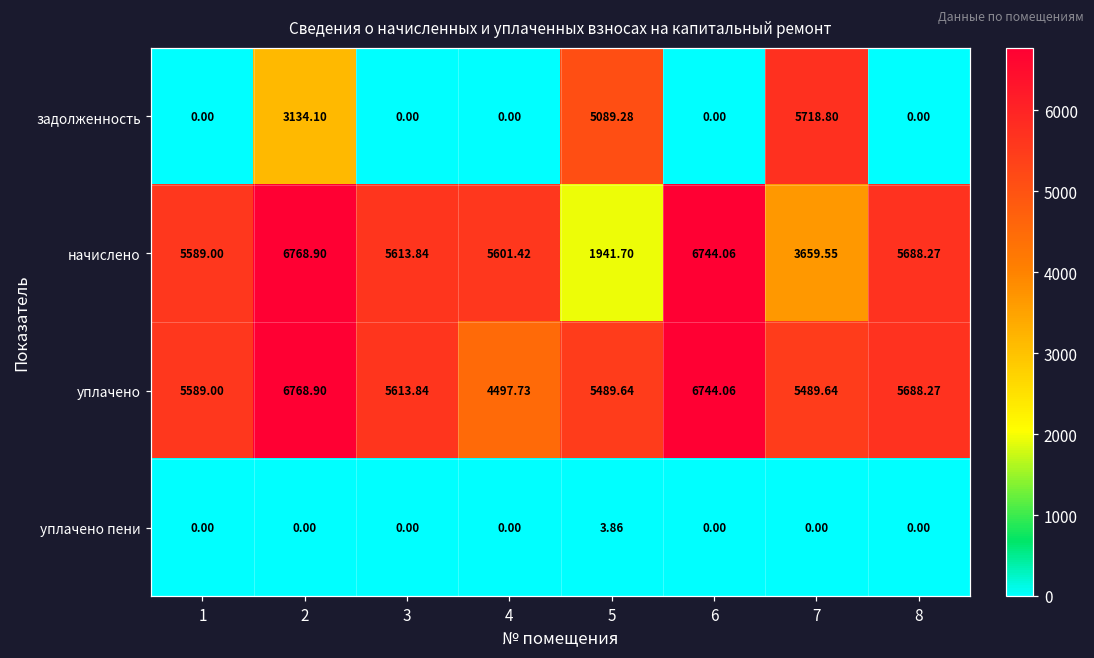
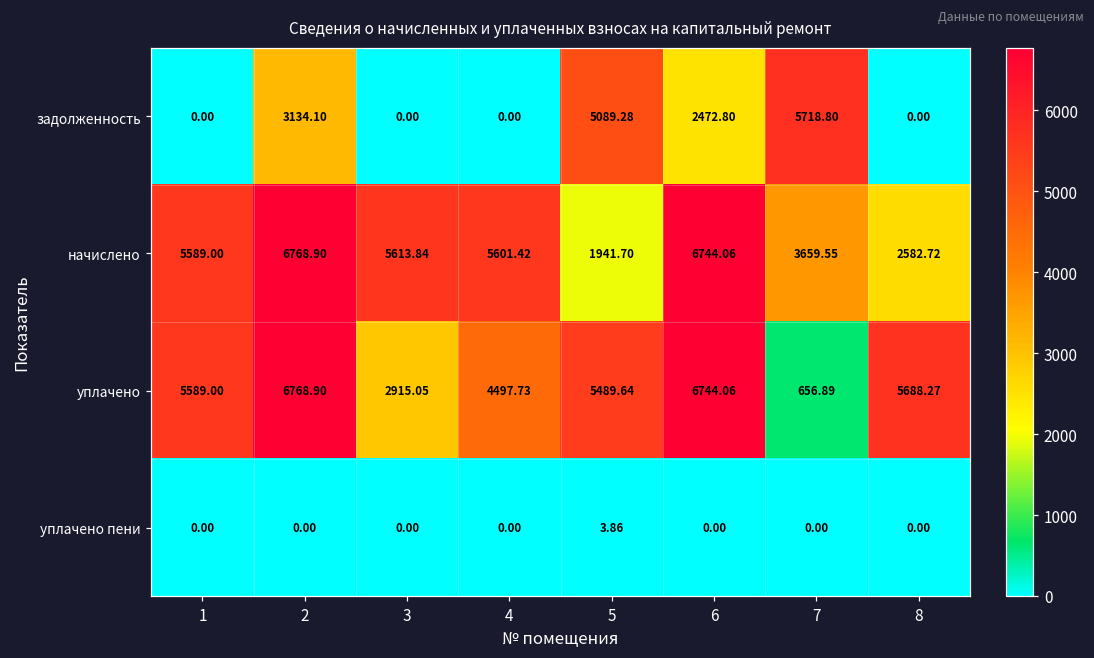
задолженность, 6: 0.00 -> 2472.80
начислено, 8: 5688.27 -> 2582.72
уплачено, 3: 5613.84 -> 2915.05
уплачено, 7: 5489.64 -> 656.89
